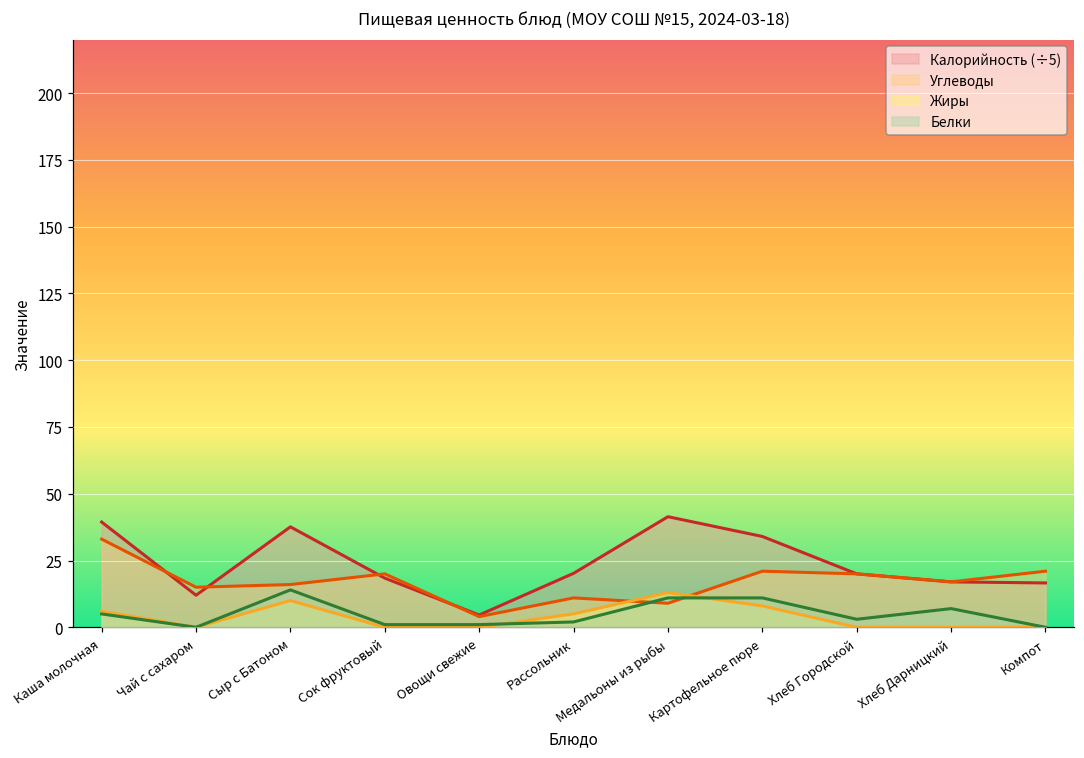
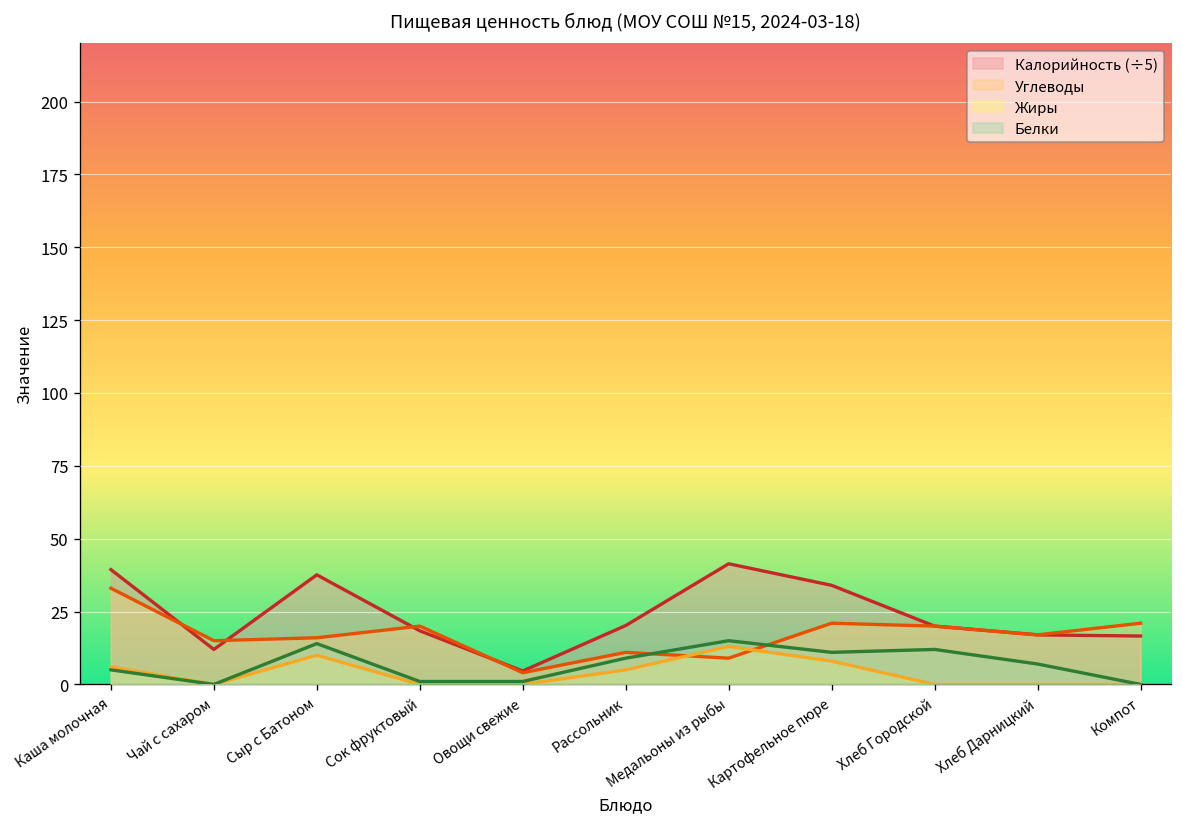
Белки, Рассольник: 2 -> 9
Белки, Медальоны из рыбы: 11 -> 15
Белки, Хлеб Городской: 3 -> 12
